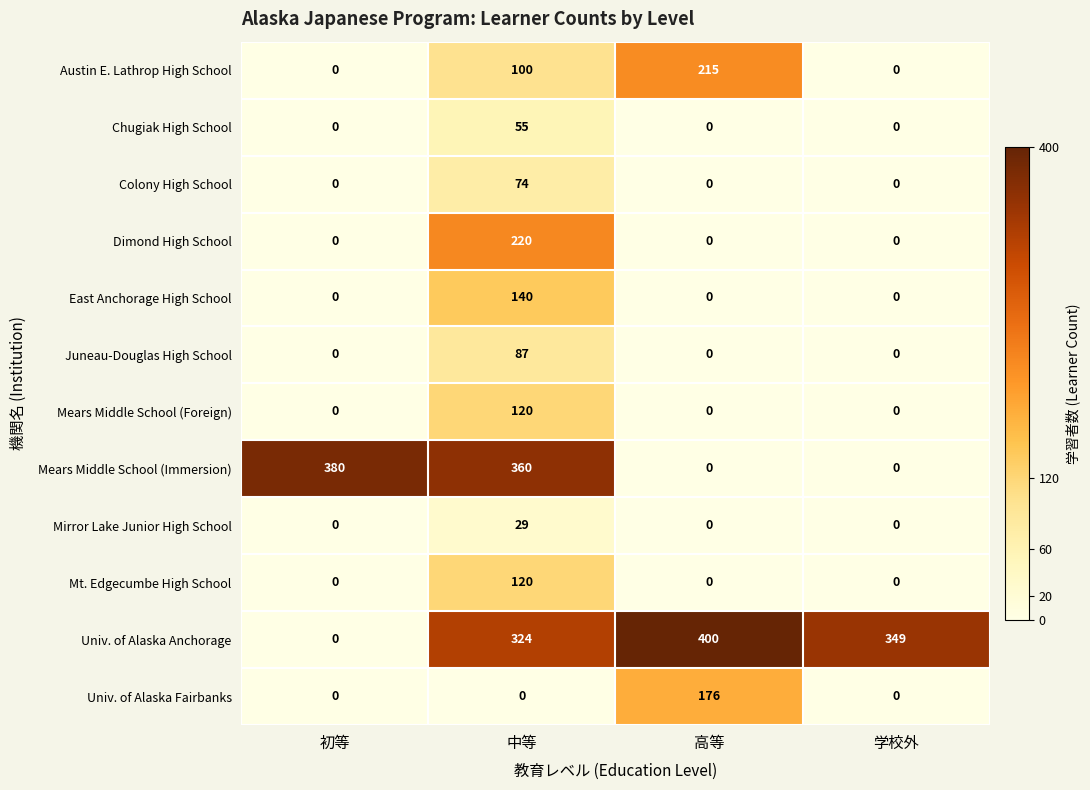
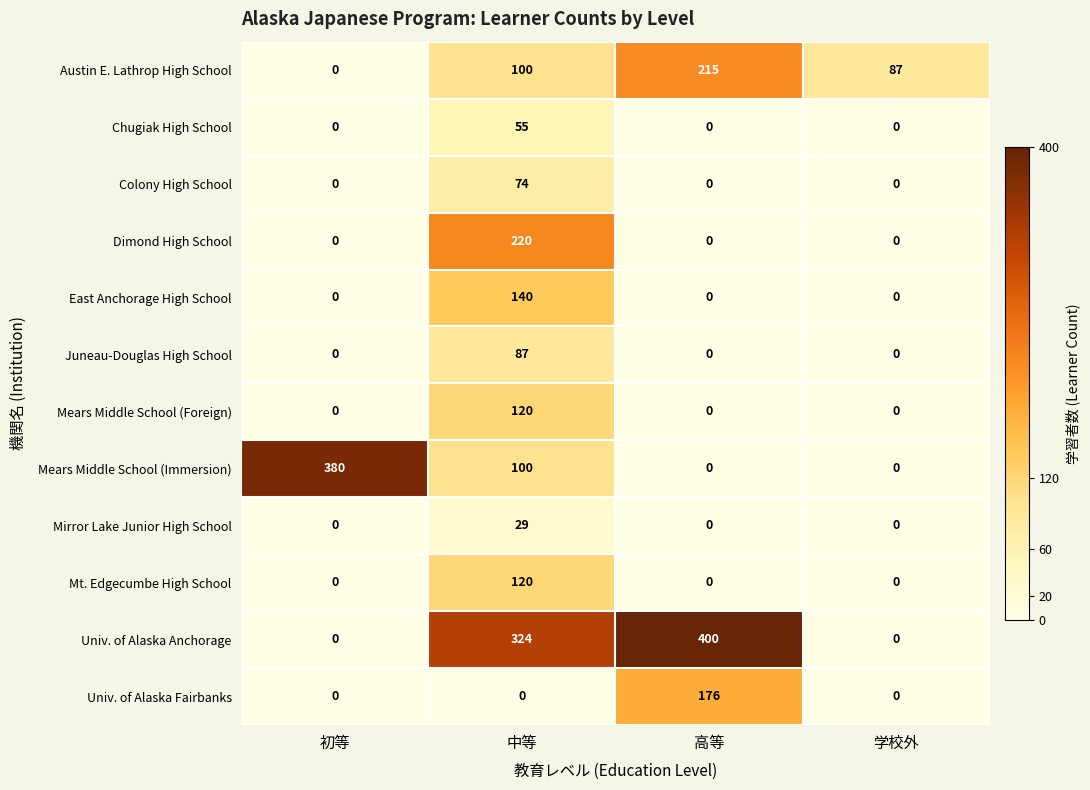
Austin E. Lathrop High School, 学校外: 0 -> 87
Mears Middle School (Immersion), 中等: 360 -> 100
Univ. of Alaska Anchorage, 学校外: 349 -> 0
